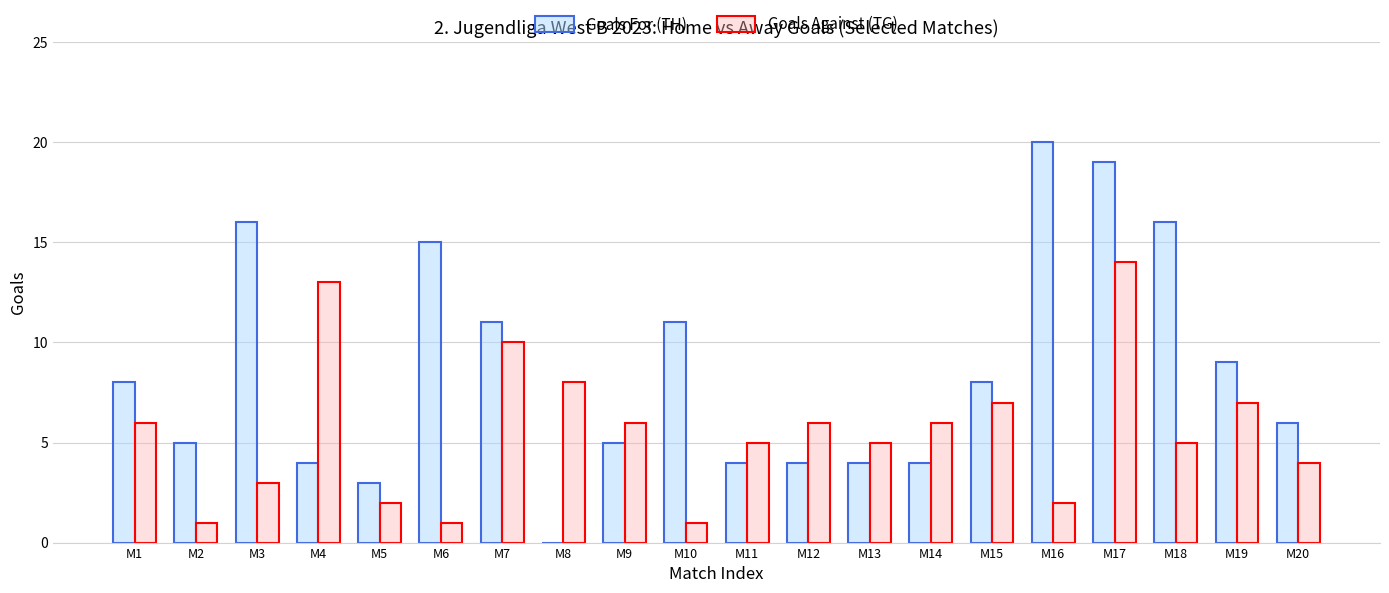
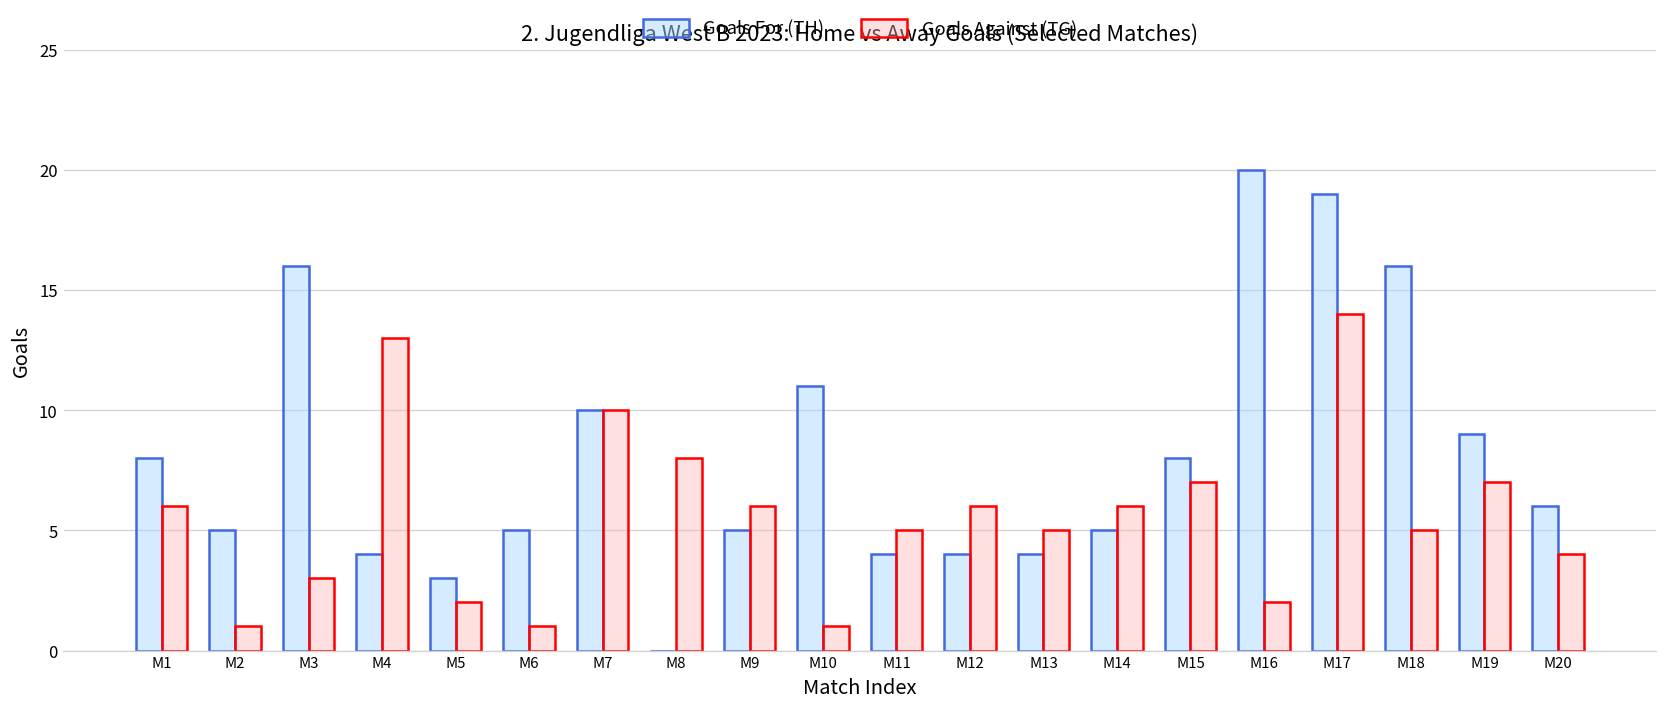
Goals For (TH), M6: 15 -> 5
Goals For (TH), M7: 11 -> 10
Goals For (TH), M14: 4 -> 5
